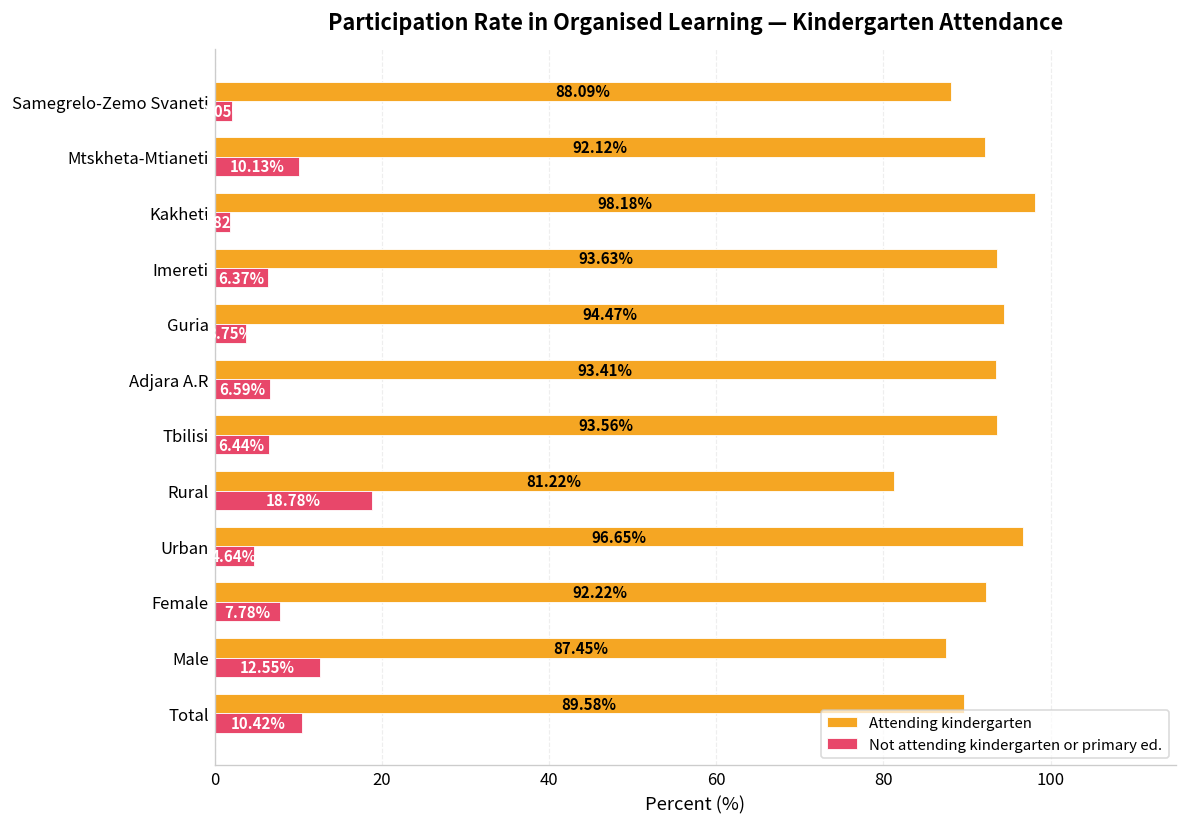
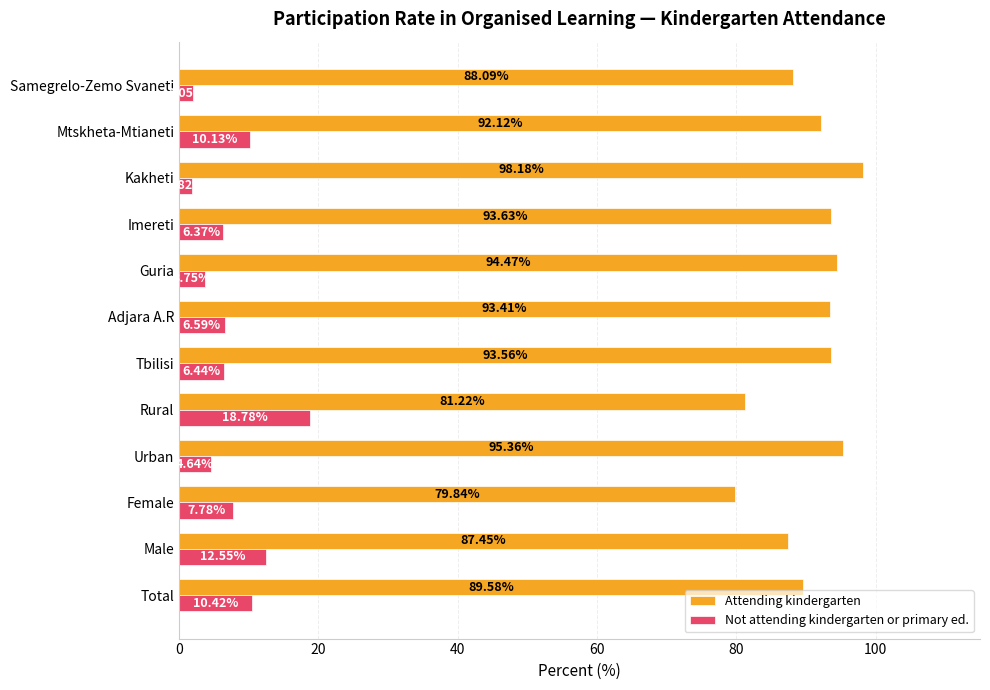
Attending kindergarten, Urban: 96.65% -> 95.36%
Attending kindergarten, Female: 92.22% -> 79.84%
